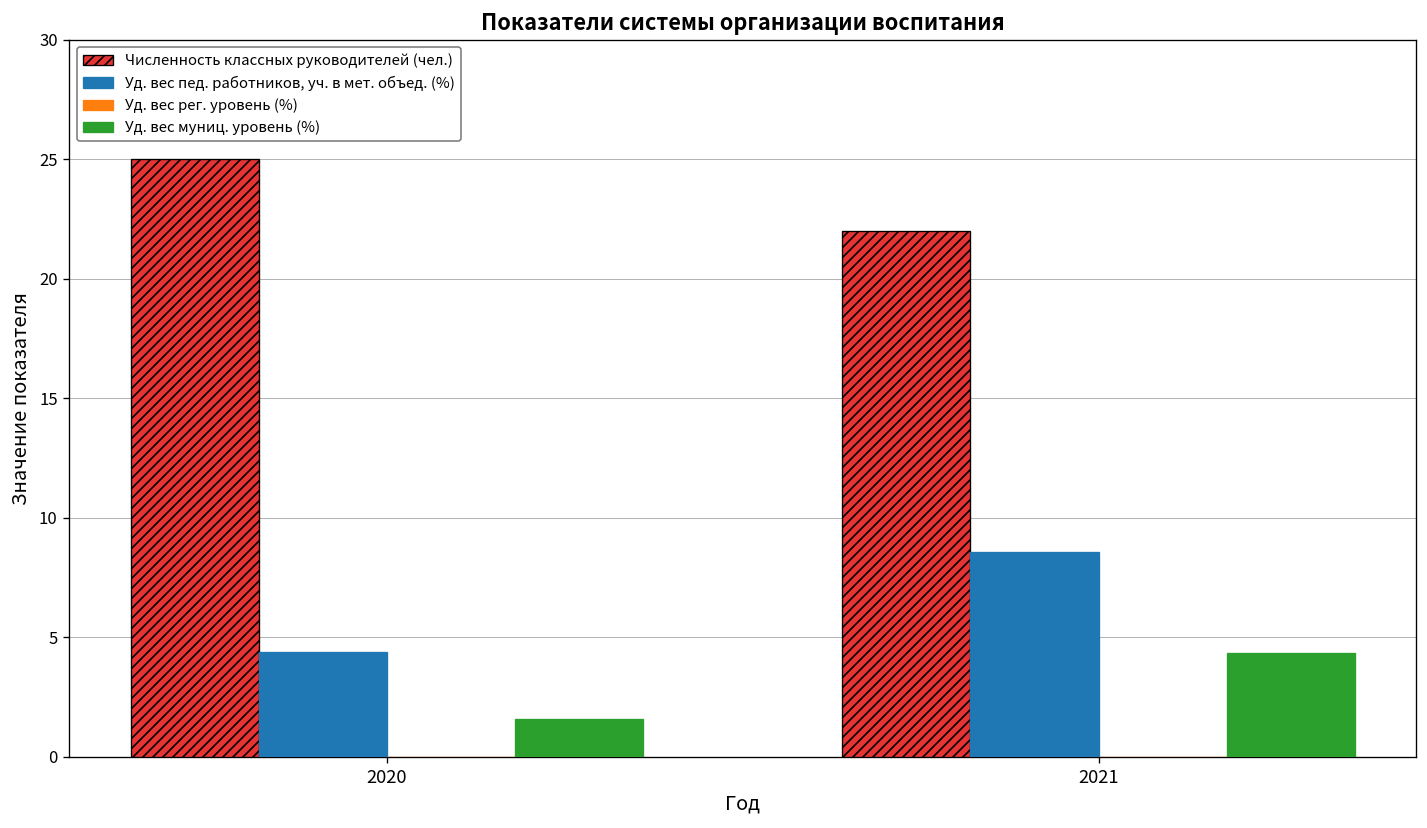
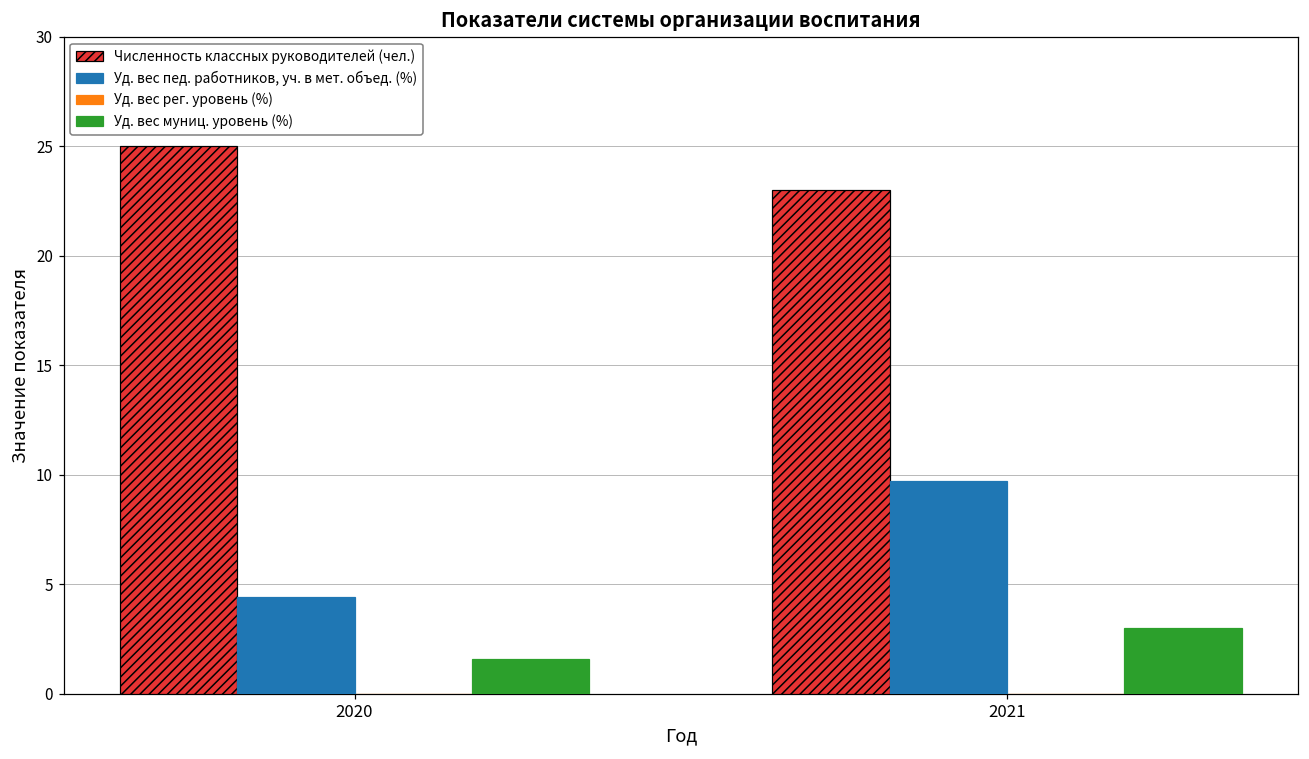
Численность классных руководителей (чел.), 2021: 22 -> 23
Уд. вес пед. работников, уч. в мет. объед. (%), 2021: 8.6 -> 9.7
Уд. вес муниц. уровень (%), 2021: 4.4 -> 3.0
